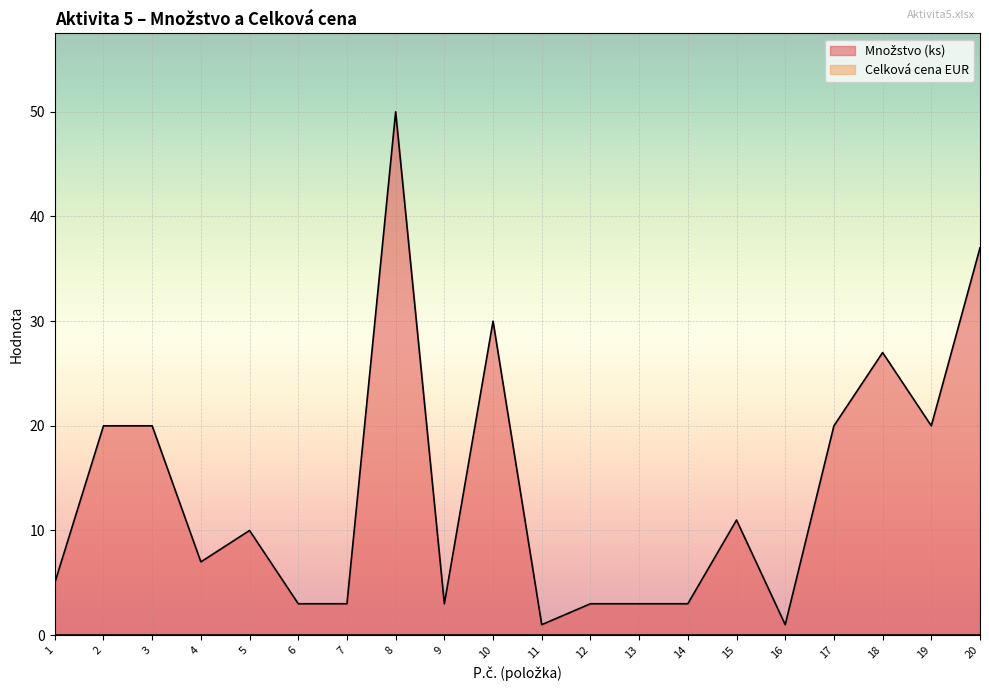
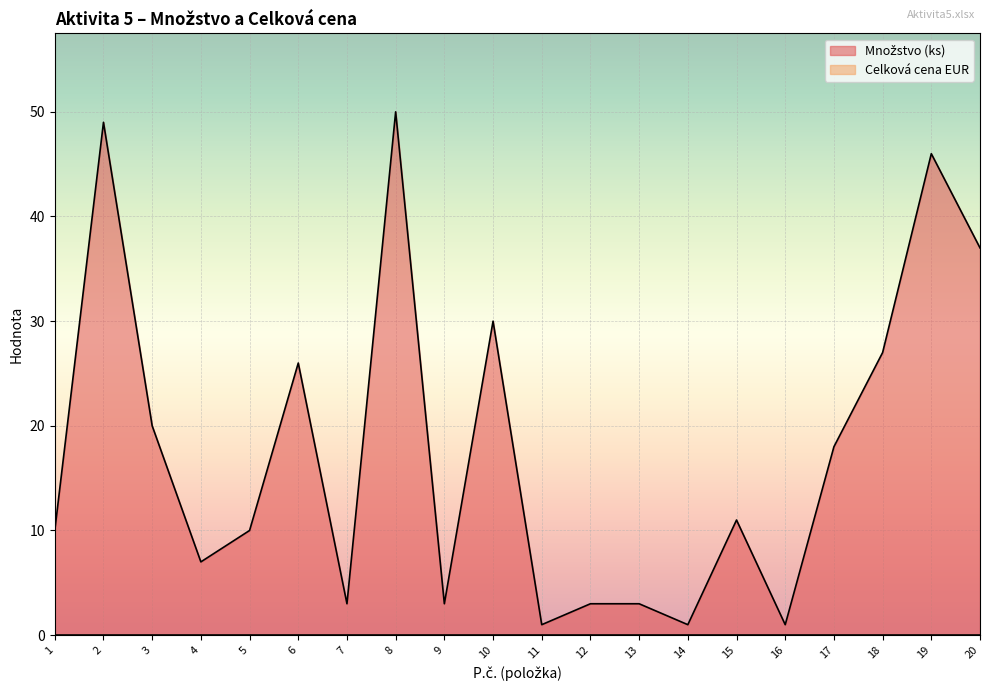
Množstvo (ks), 1: 5 -> 10
Množstvo (ks), 2: 20 -> 49
Množstvo (ks), 6: 3 -> 26
Množstvo (ks), 14: 3 -> 1
Množstvo (ks), 17: 20 -> 18
Množstvo (ks), 19: 20 -> 46
